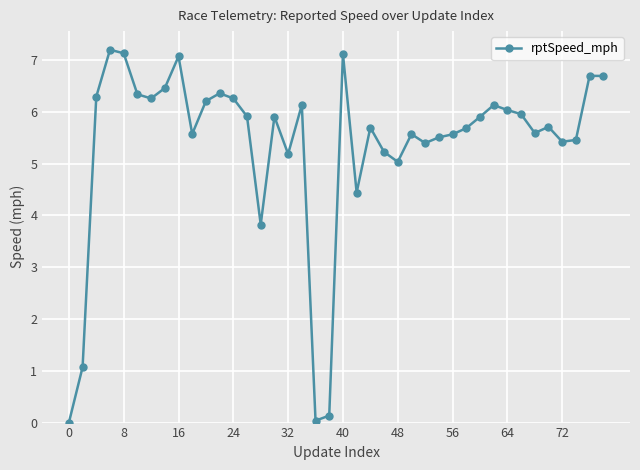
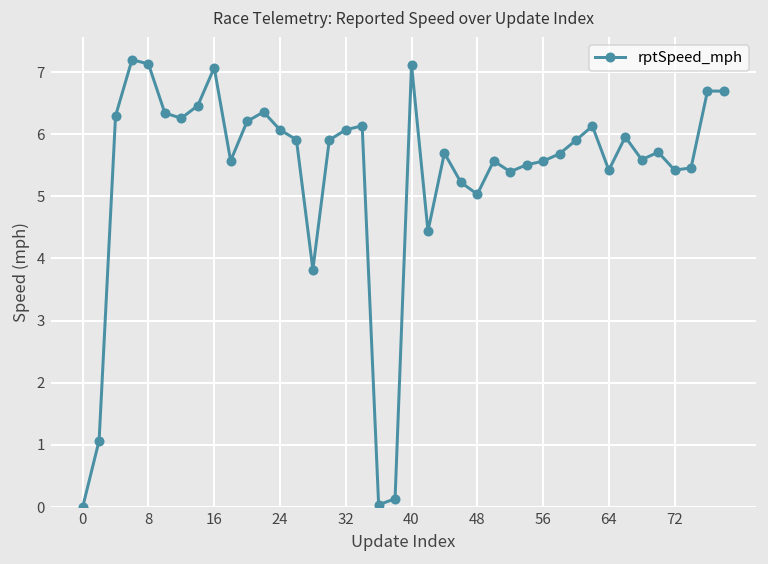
24: 6.3 -> 6.1
32: 5.2 -> 6.1
64: 6.0 -> 5.4
